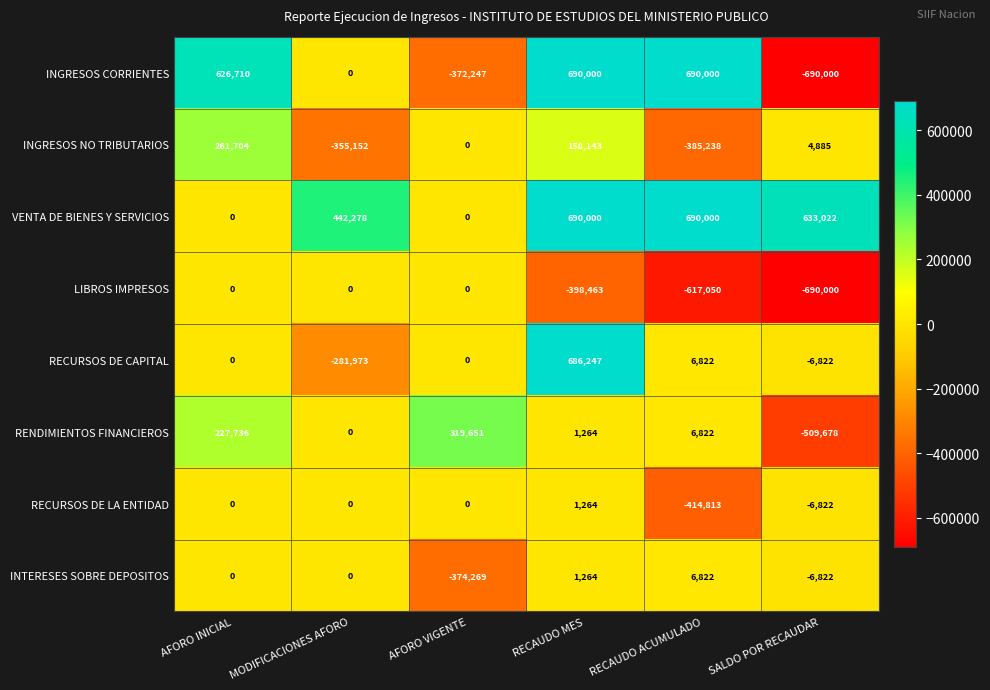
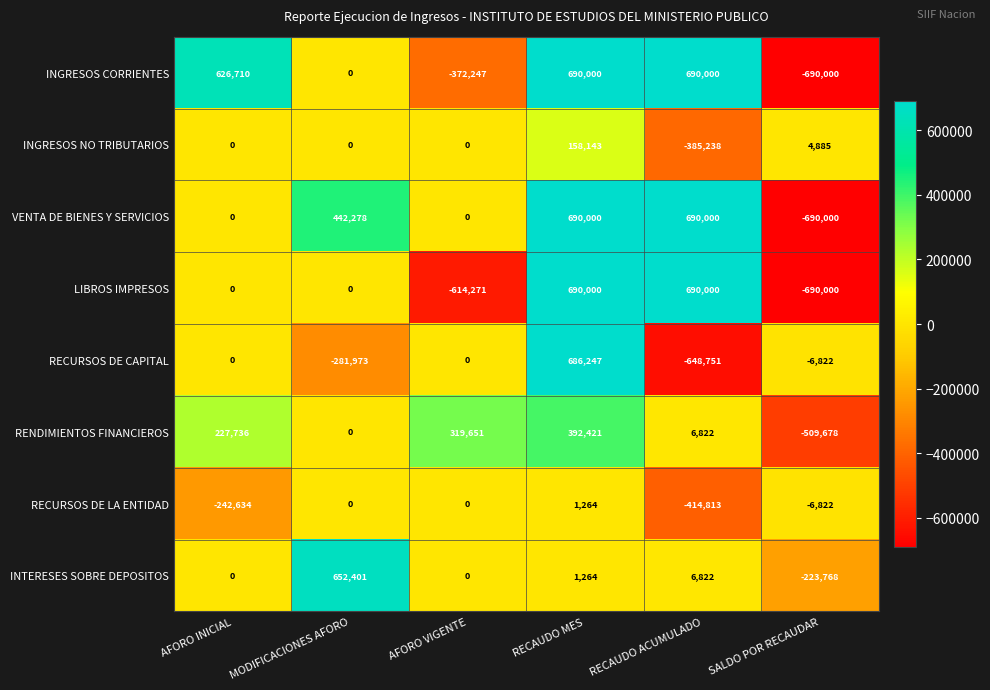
INGRESOS NO TRIBUTARIOS, AFORO INICIAL: 261,704 -> 0
INGRESOS NO TRIBUTARIOS, MODIFICACIONES AFORO: -355,152 -> 0
VENTA DE BIENES Y SERVICIOS, SALDO POR RECAUDAR: 633,022 -> -690,000
LIBROS IMPRESOS, AFORO VIGENTE: 0 -> -614,271
LIBROS IMPRESOS, RECAUDO MES: -398,463 -> 690,000
LIBROS IMPRESOS, RECAUDO ACUMULADO: -617,050 -> 690,000
RECURSOS DE CAPITAL, RECAUDO ACUMULADO: 6,822 -> -648,751
RENDIMIENTOS FINANCIEROS, RECAUDO MES: 1,264 -> 392,421
RECURSOS DE LA ENTIDAD, AFORO INICIAL: 0 -> -242,634
INTERESES SOBRE DEPOSITOS, MODIFICACIONES AFORO: 0 -> 652,401
INTERESES SOBRE DEPOSITOS, AFORO VIGENTE: -374,269 -> 0
INTERESES SOBRE DEPOSITOS, SALDO POR RECAUDAR: -6,822 -> -223,768
